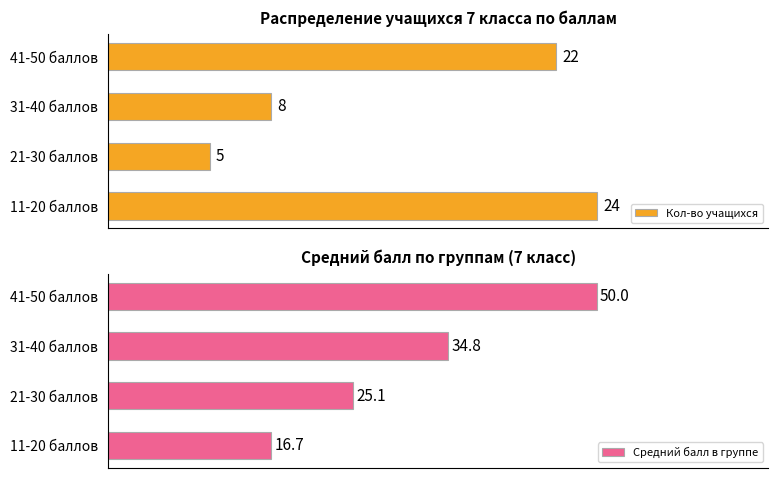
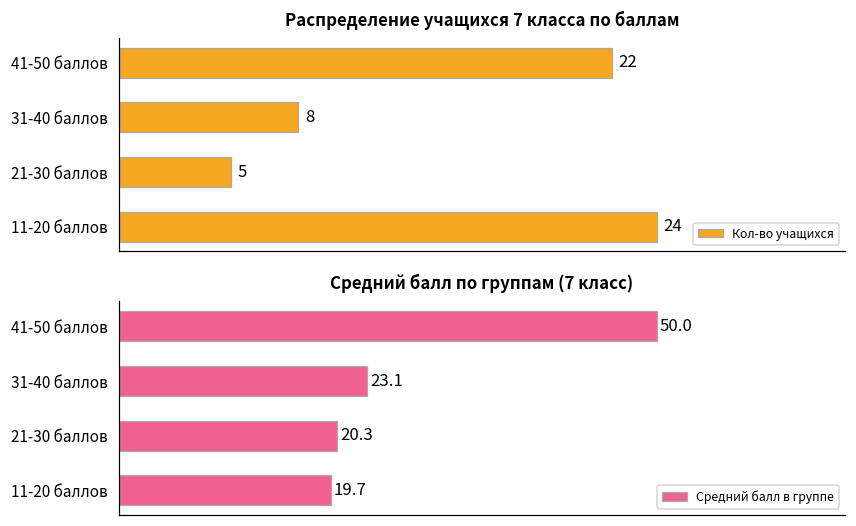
Средний балл по группам (7 класс), 31-40 баллов: 34.8 -> 23.1
Средний балл по группам (7 класс), 21-30 баллов: 25.1 -> 20.3
Средний балл по группам (7 класс), 11-20 баллов: 16.7 -> 19.7
